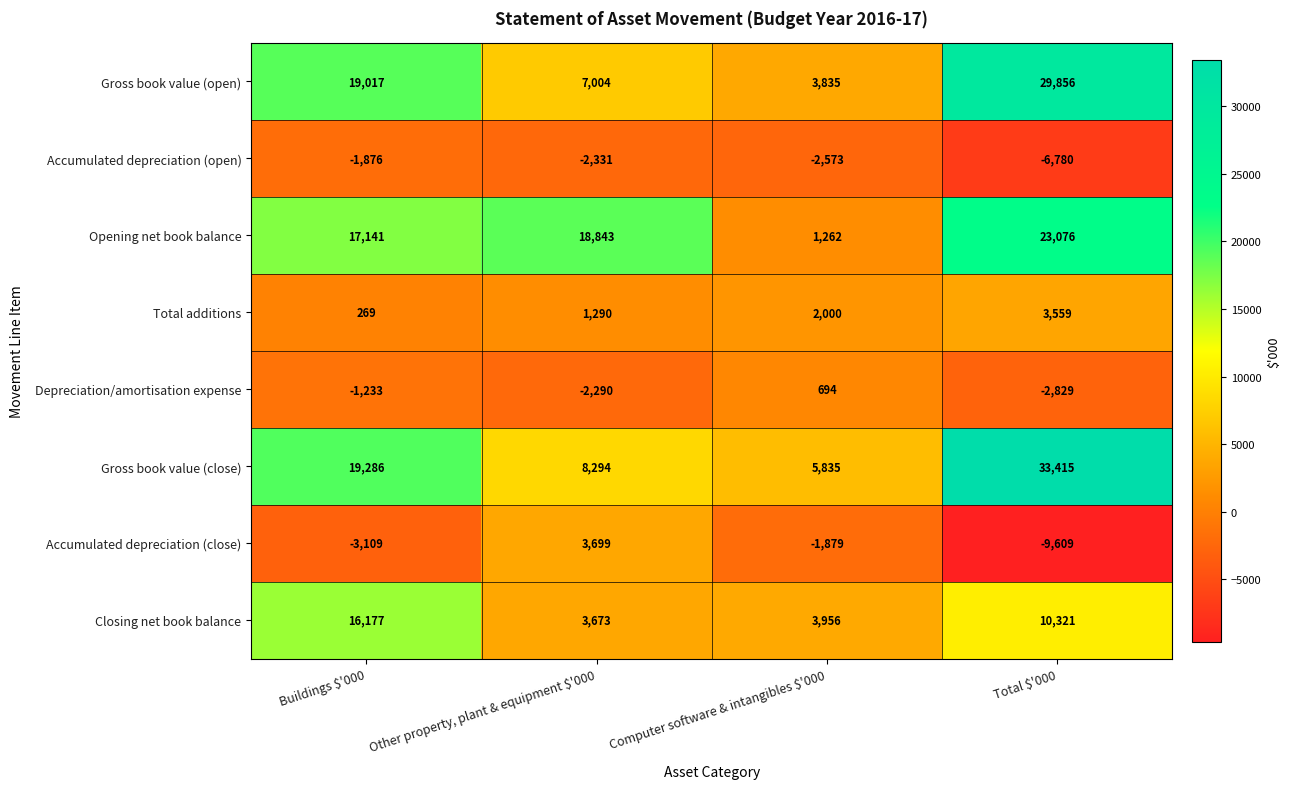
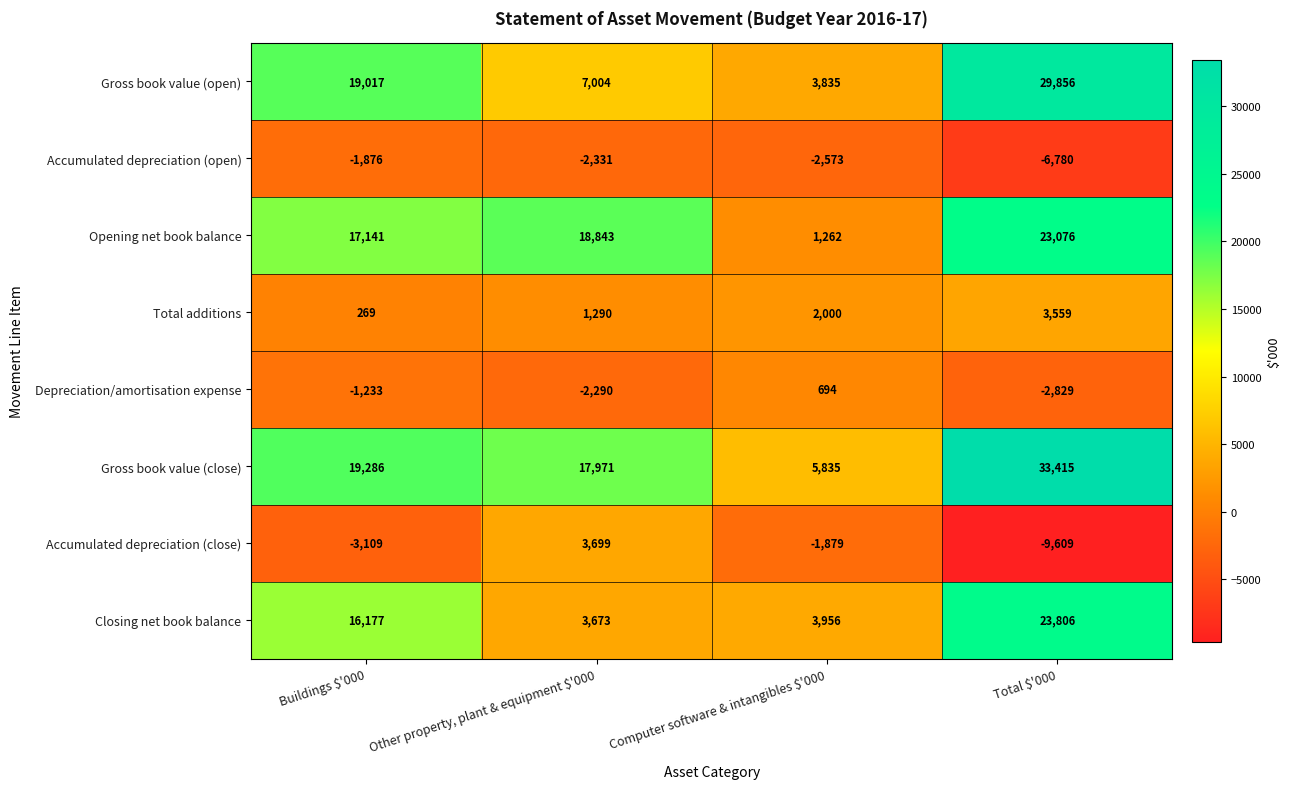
Gross book value (close), Other property, plant & equipment $'000: 8,294 -> 17,971
Closing net book balance, Total $'000: 10,321 -> 23,806
